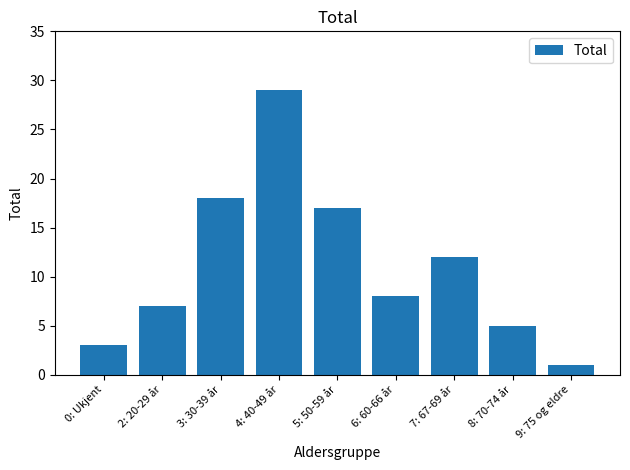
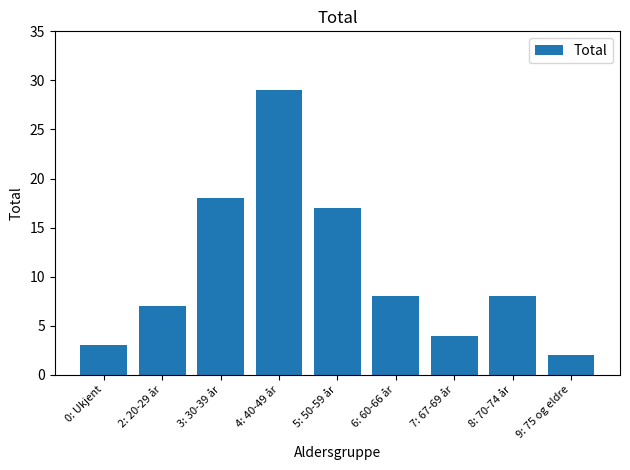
7: 67-69 år: 12 -> 4
8: 70-74 år: 5 -> 8
9: 75 og eldre: 1 -> 2
